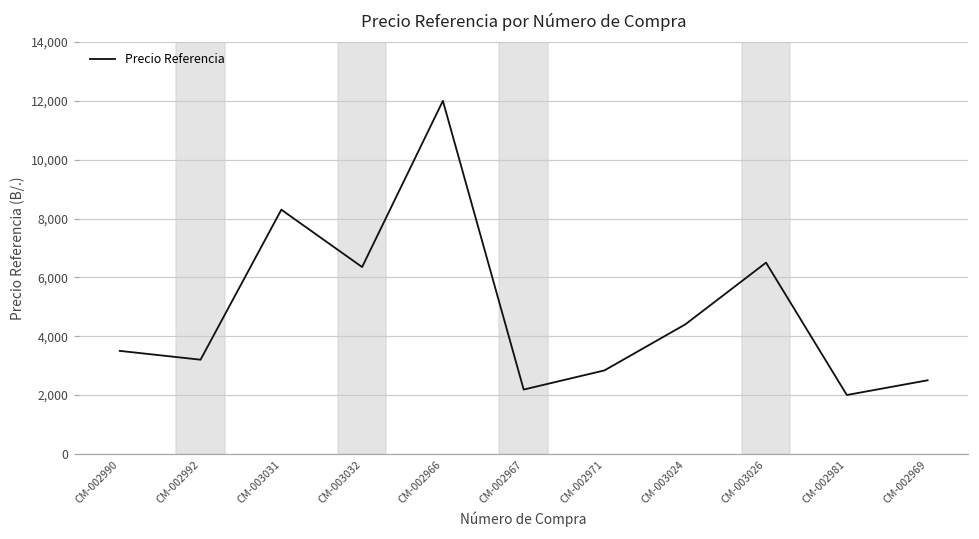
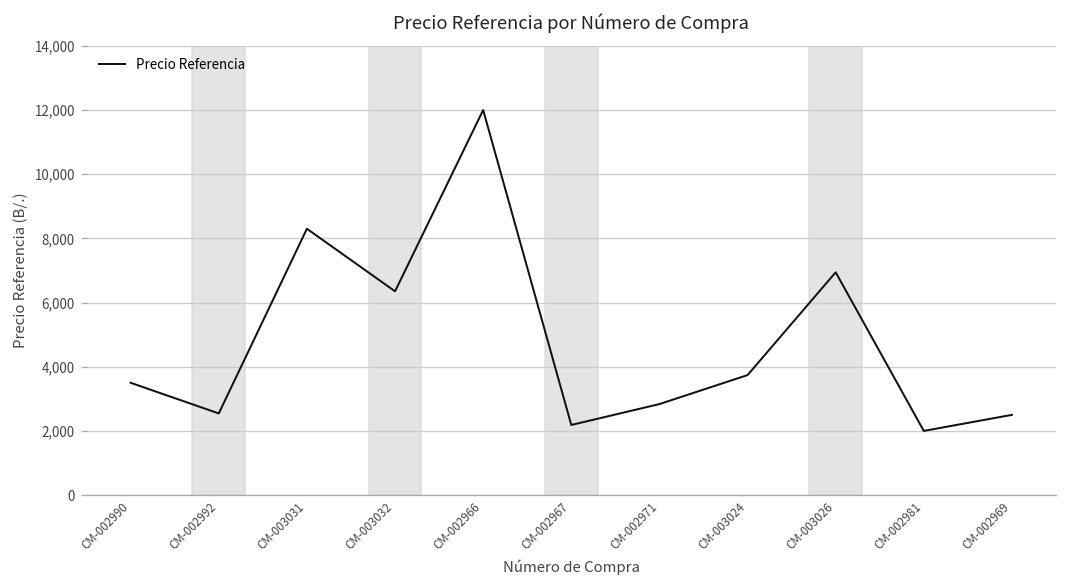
CM-002992: 3,200 -> 2,500
CM-003024: 4,400 -> 3,700
CM-003026: 6,500 -> 6,900
